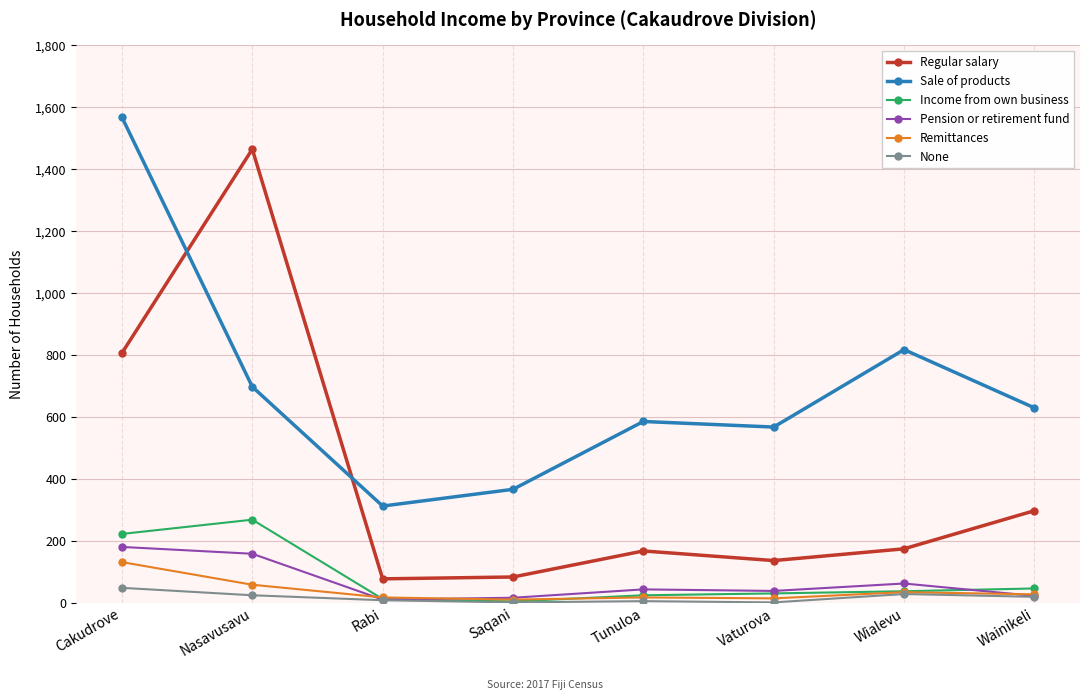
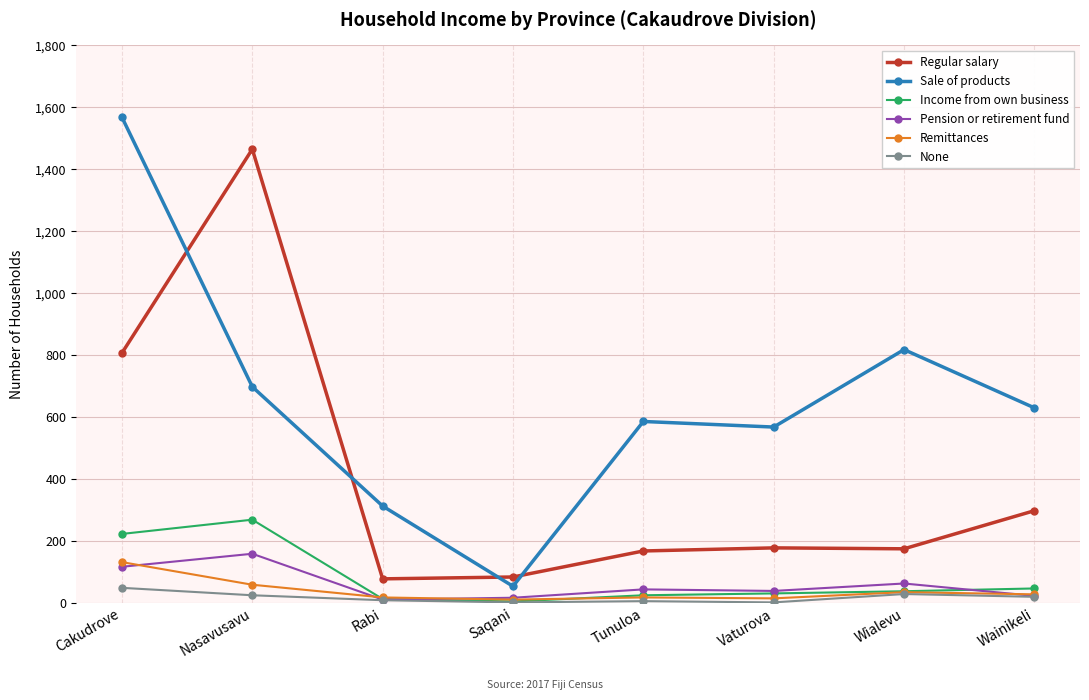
Pension or retirement fund, Cakudrove: 180 -> 120
Sale of products, Saqani: 370 -> 50
Regular salary, Vaturova: 140 -> 180
